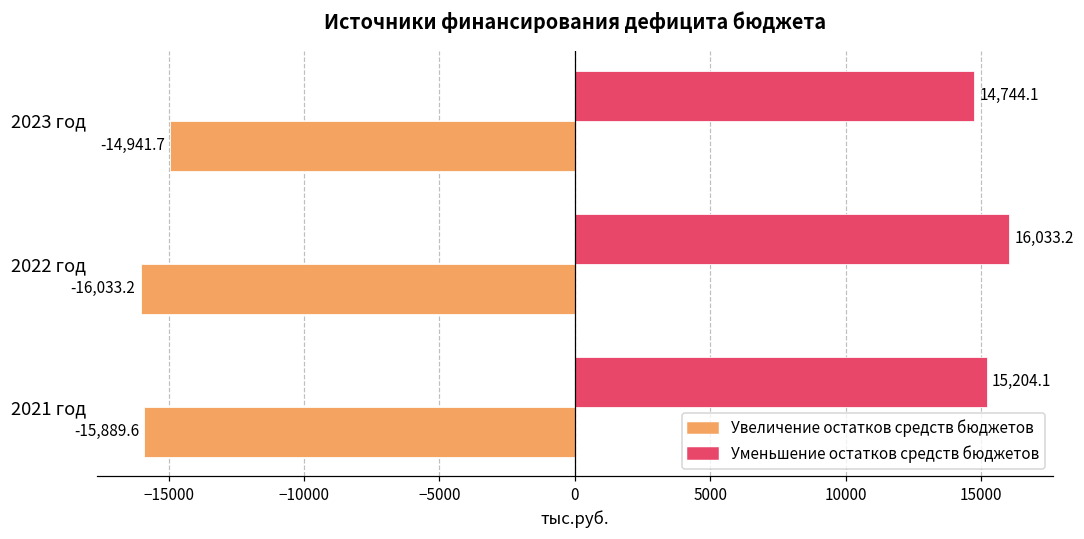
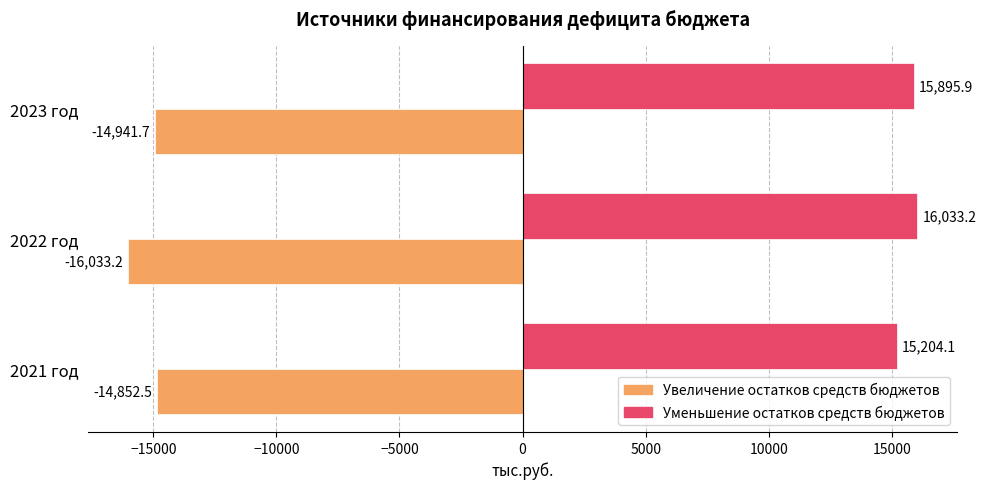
Уменьшение остатков средств бюджетов, 2023 год: 14,744.1 -> 15,895.9
Увеличение остатков средств бюджетов, 2021 год: -15,889.6 -> -14,852.5
